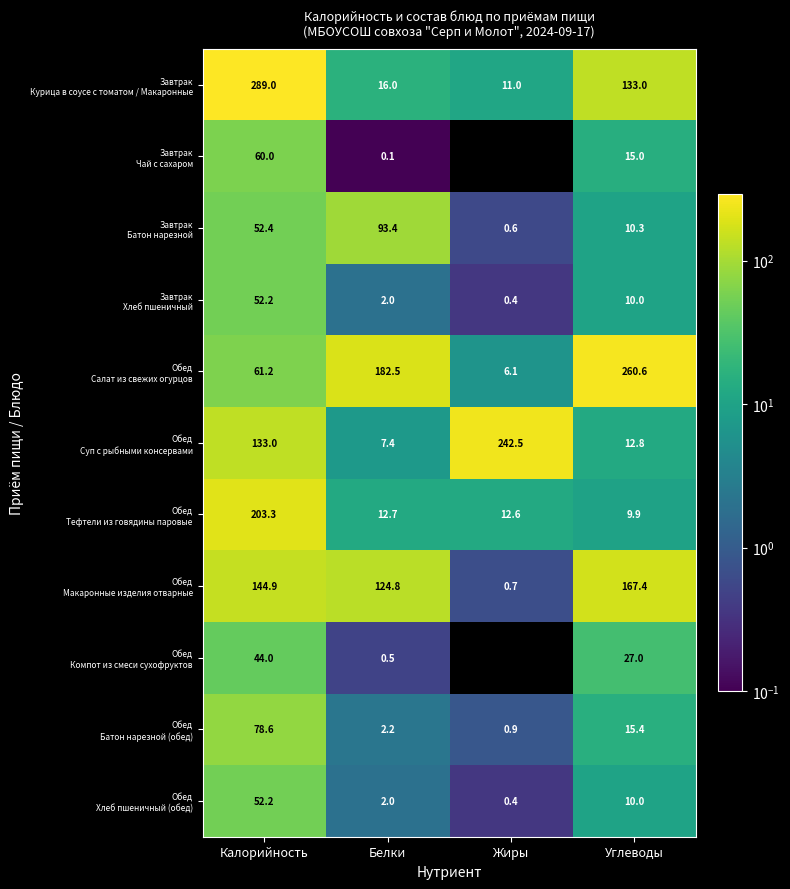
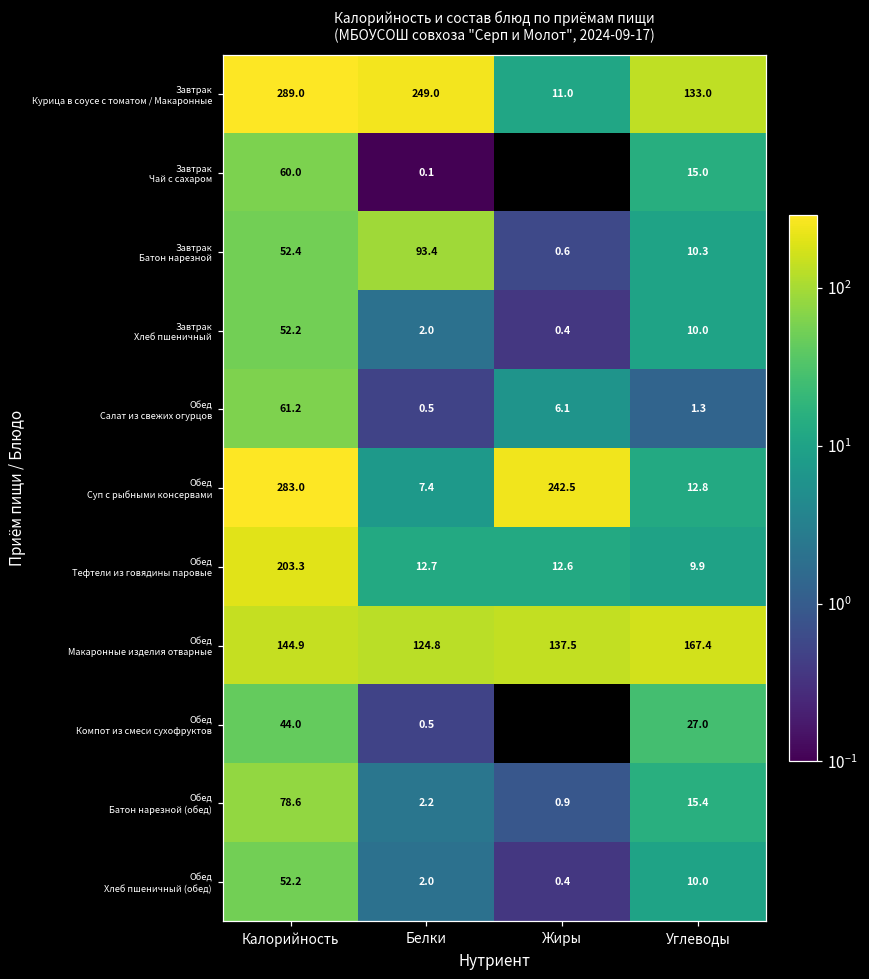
Завтрак Курица в соусе с томатом / Макаронные, Белки: 16.0 -> 249.0
Обед Салат из свежих огурцов, Белки: 182.5 -> 0.5
Обед Салат из свежих огурцов, Углеводы: 260.6 -> 1.3
Обед Суп с рыбными консервами, Калорийность: 133.0 -> 283.0
Обед Макаронные изделия отварные, Жиры: 0.7 -> 137.5
